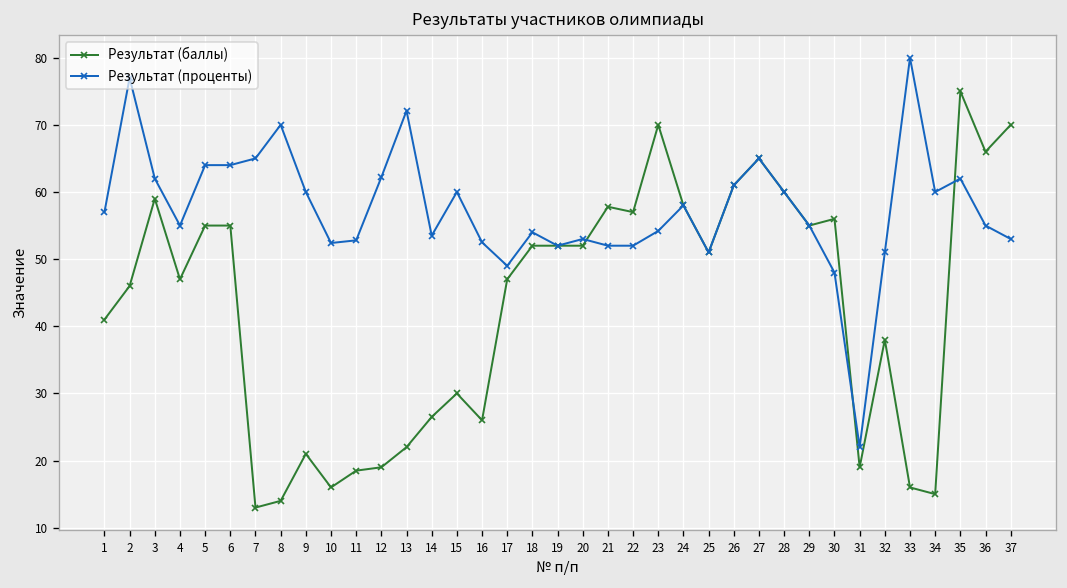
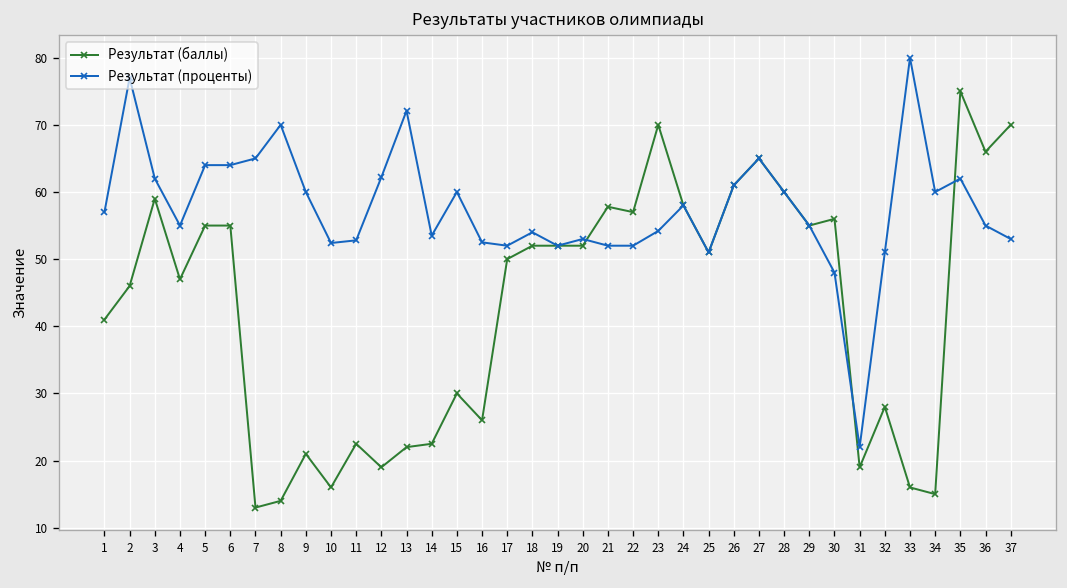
Результат (баллы), 11: 19 -> 23
Результат (баллы), 14: 27 -> 23
Результат (баллы), 17: 47 -> 50
Результат (проценты), 17: 49 -> 52
Результат (баллы), 32: 38 -> 28
